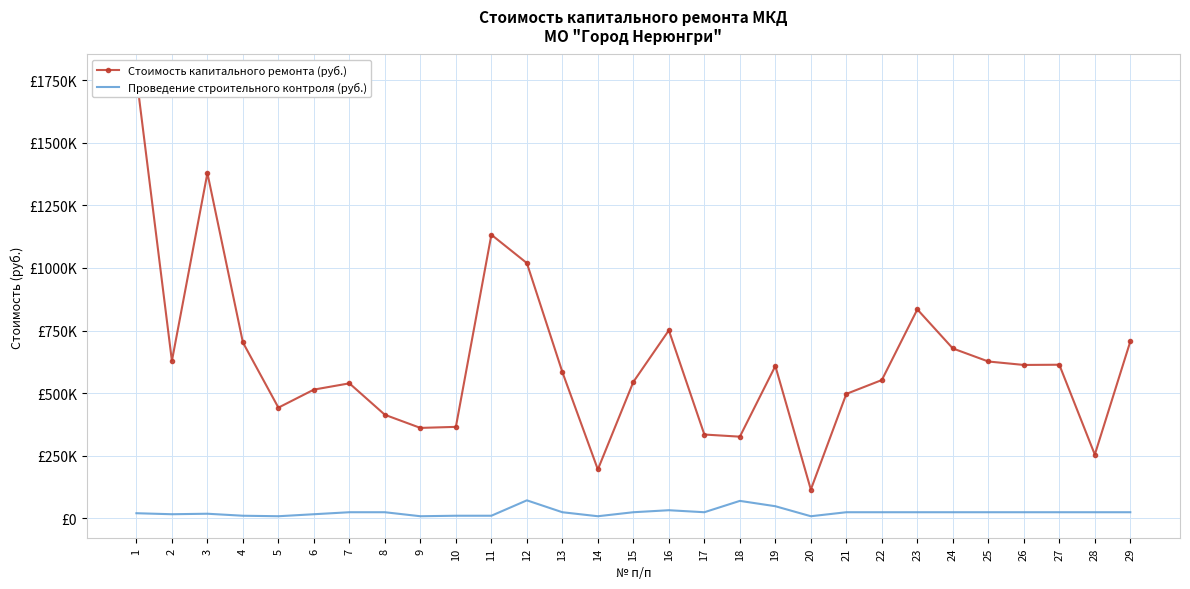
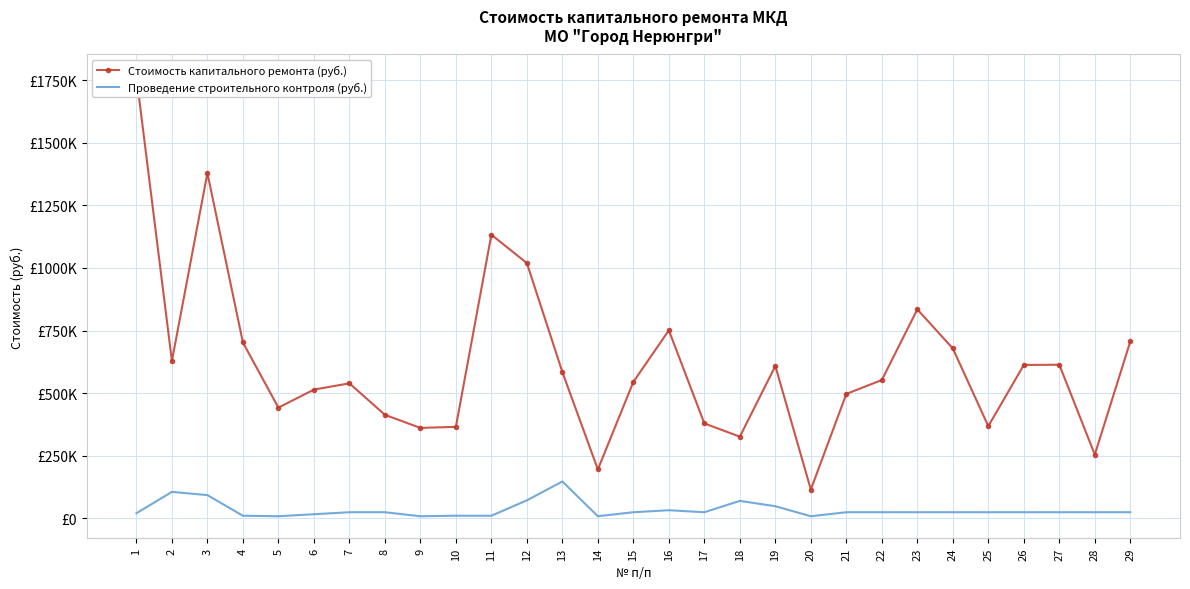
Проведение строительного контроля (руб.), 2: £20000 -> £110000
Проведение строительного контроля (руб.), 3: £20000 -> £90000
Проведение строительного контроля (руб.), 13: £20000 -> £150000
Стоимость капитального ремонта (руб.), 17: £330000 -> £380000
Стоимость капитального ремонта (руб.), 25: £630000 -> £370000
